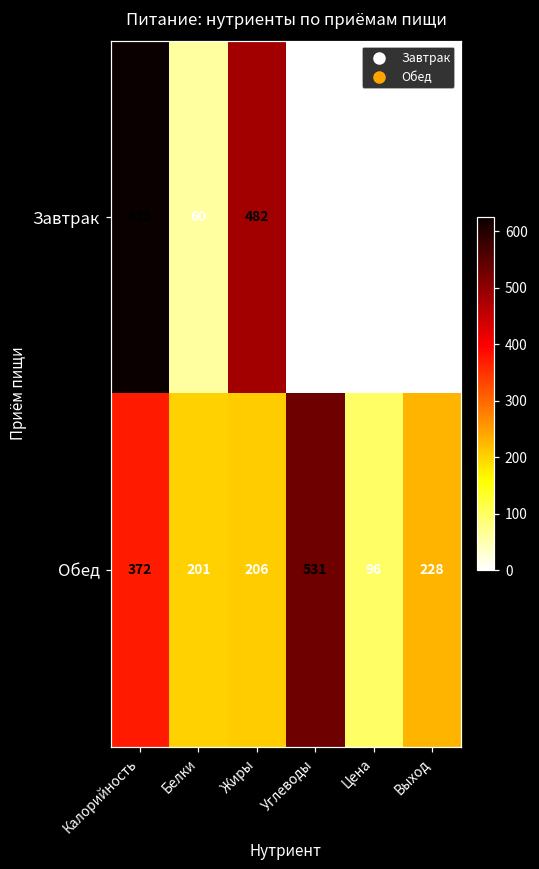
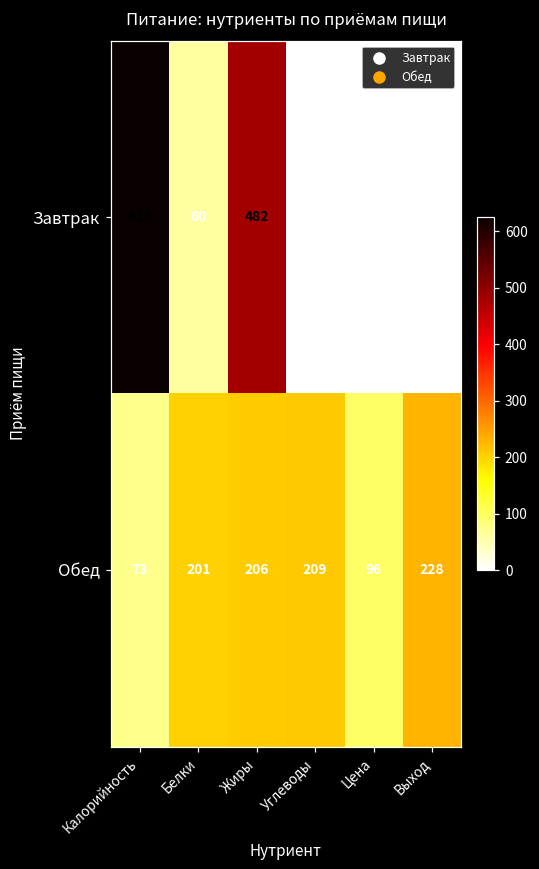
Обед, Калорийность: 372 -> 73
Обед, Углеводы: 531 -> 209
